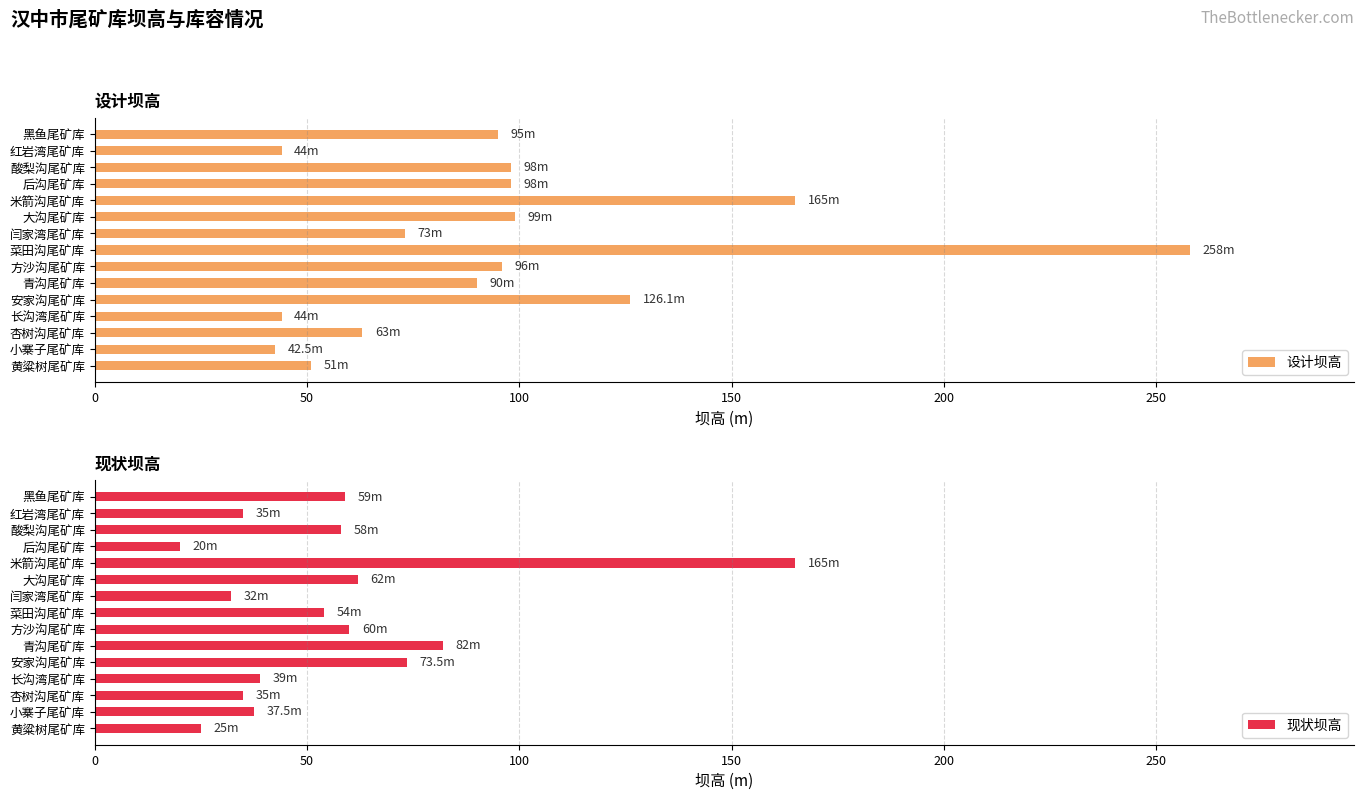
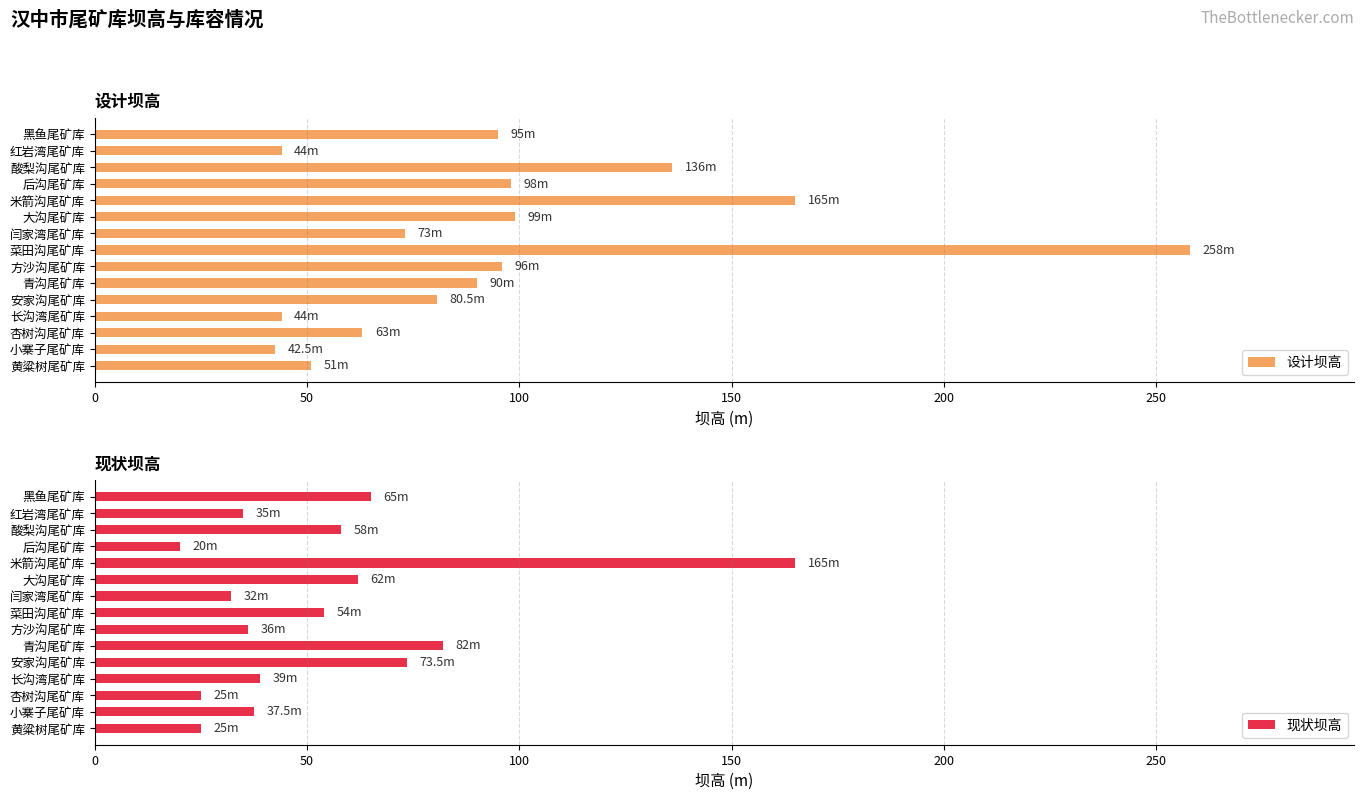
设计坝高, 酸梨沟尾矿库: 98m -> 136m
设计坝高, 安家沟尾矿库: 126.1m -> 80.5m
现状坝高, 黑鱼尾矿库: 59m -> 65m
现状坝高, 方沙沟尾矿库: 60m -> 36m
现状坝高, 杏树沟尾矿库: 35m -> 25m
